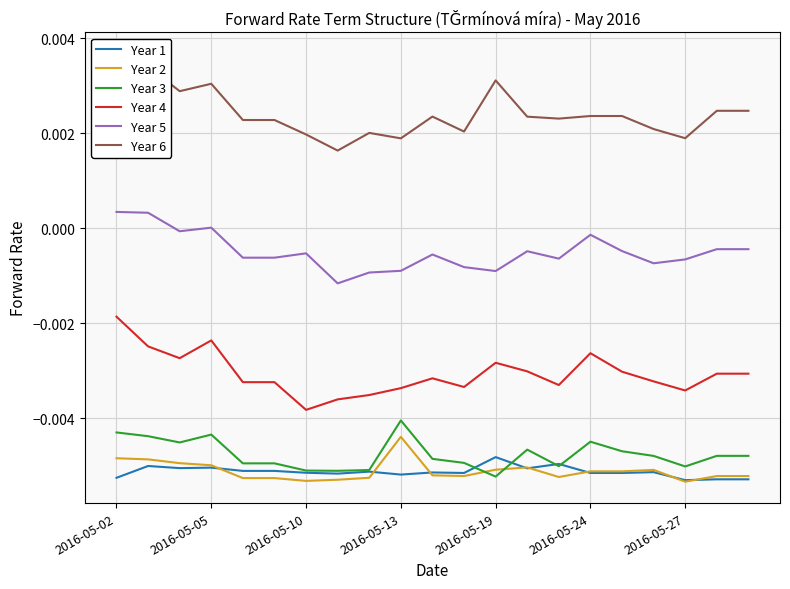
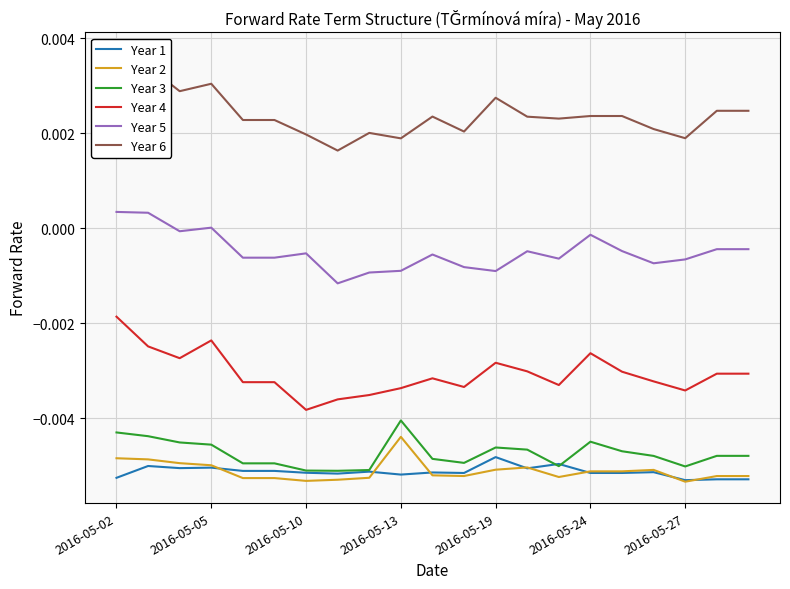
Year 3, 2016-05-05: -0.0043 -> -0.0046
Year 3, 2016-05-19: -0.0052 -> -0.0046
Year 6, 2016-05-19: 0.0031 -> 0.0027
